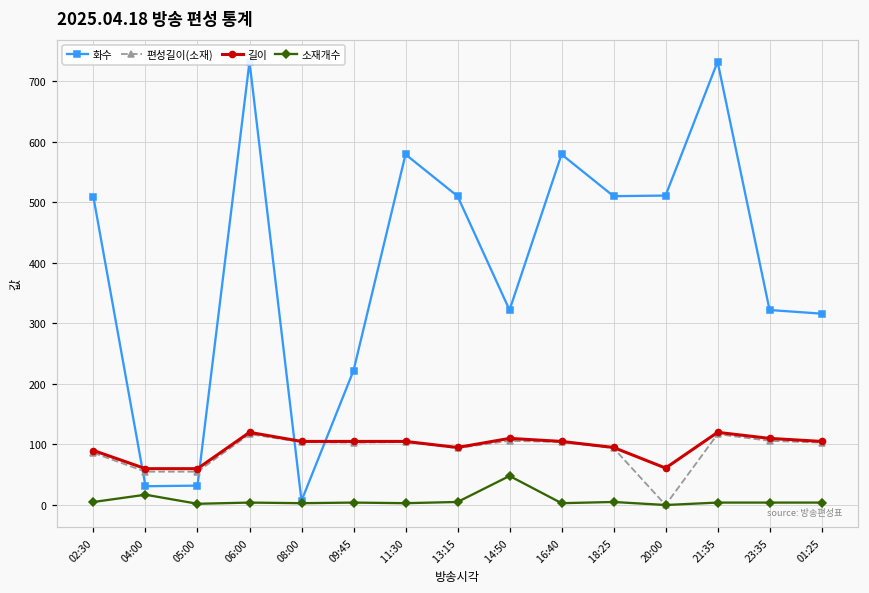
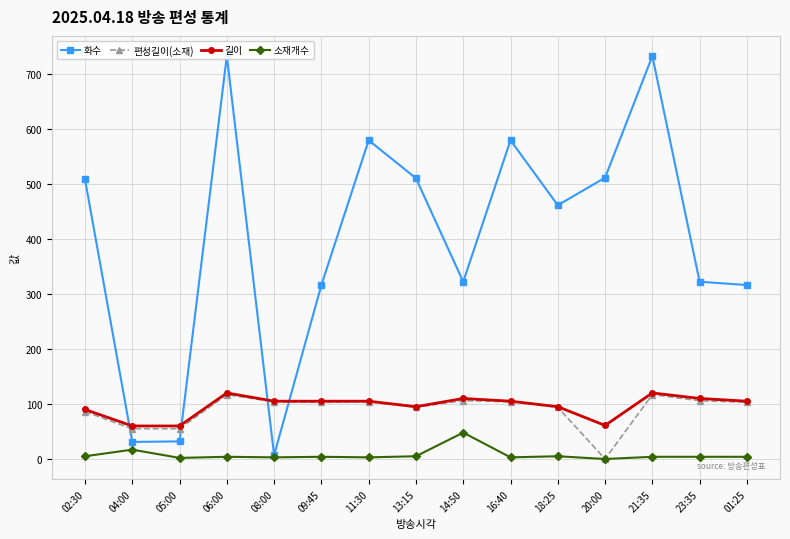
화수, 09:45: 220 -> 320
화수, 18:25: 510 -> 460
